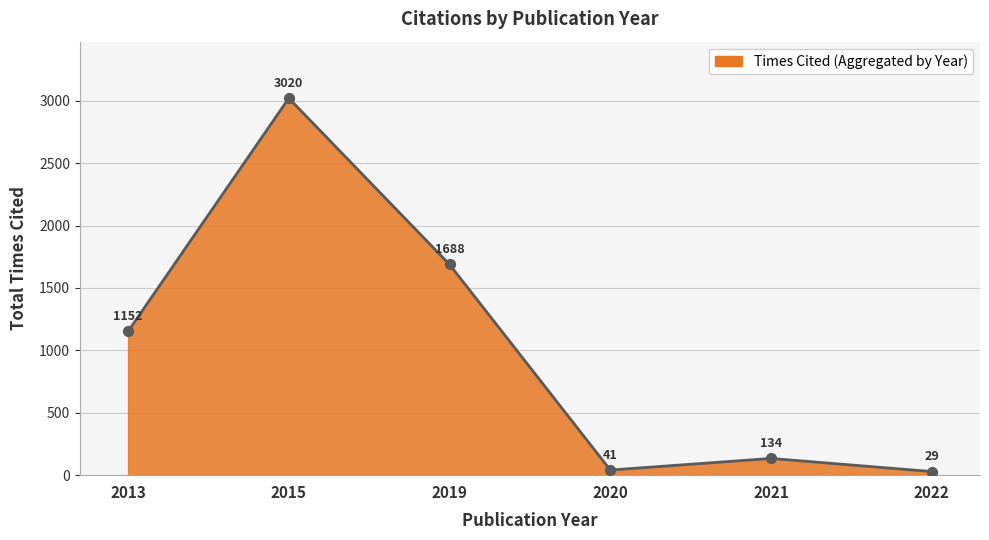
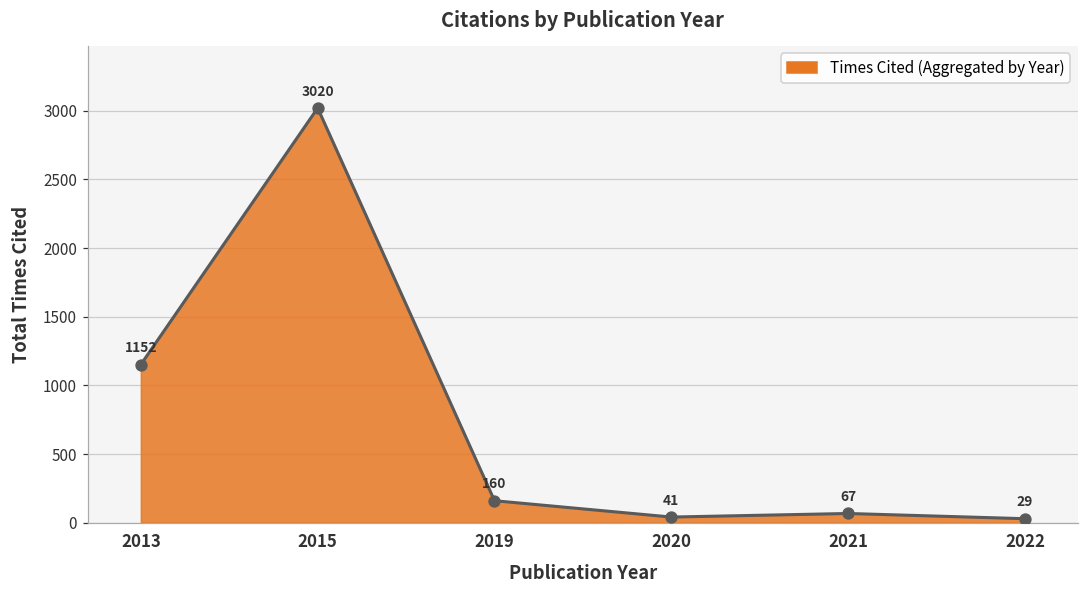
2019: 1688 -> 160
2021: 134 -> 67
